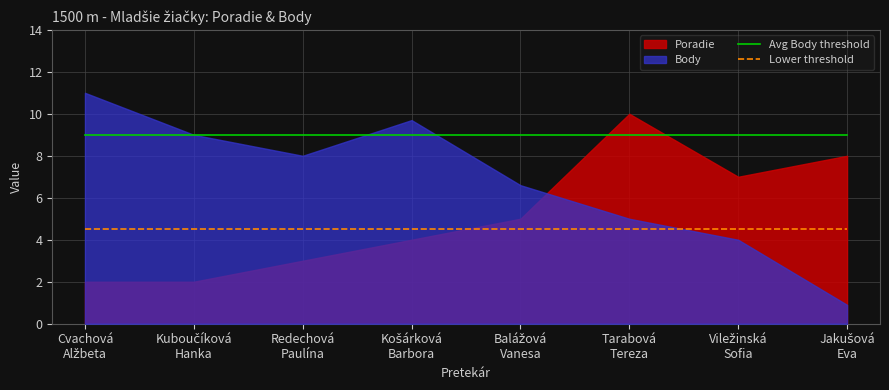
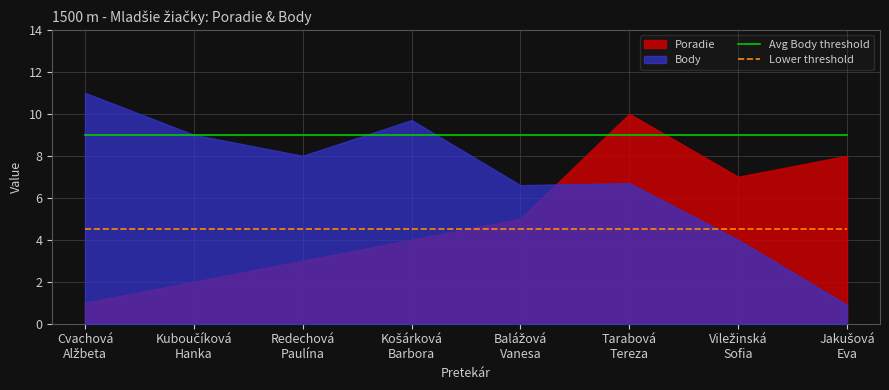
Poradie, Cvachová Alžbeta: 2 -> 1
Body, Tarabová Tereza: 5.0 -> 6.7
